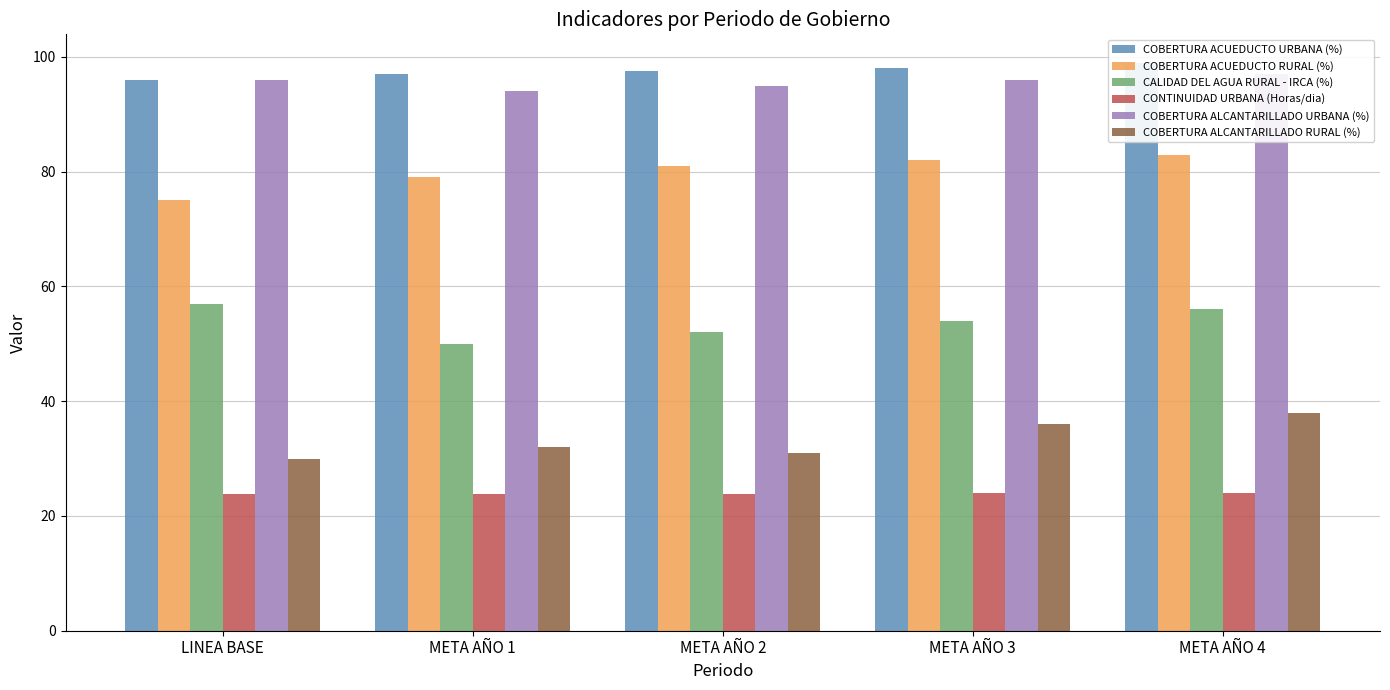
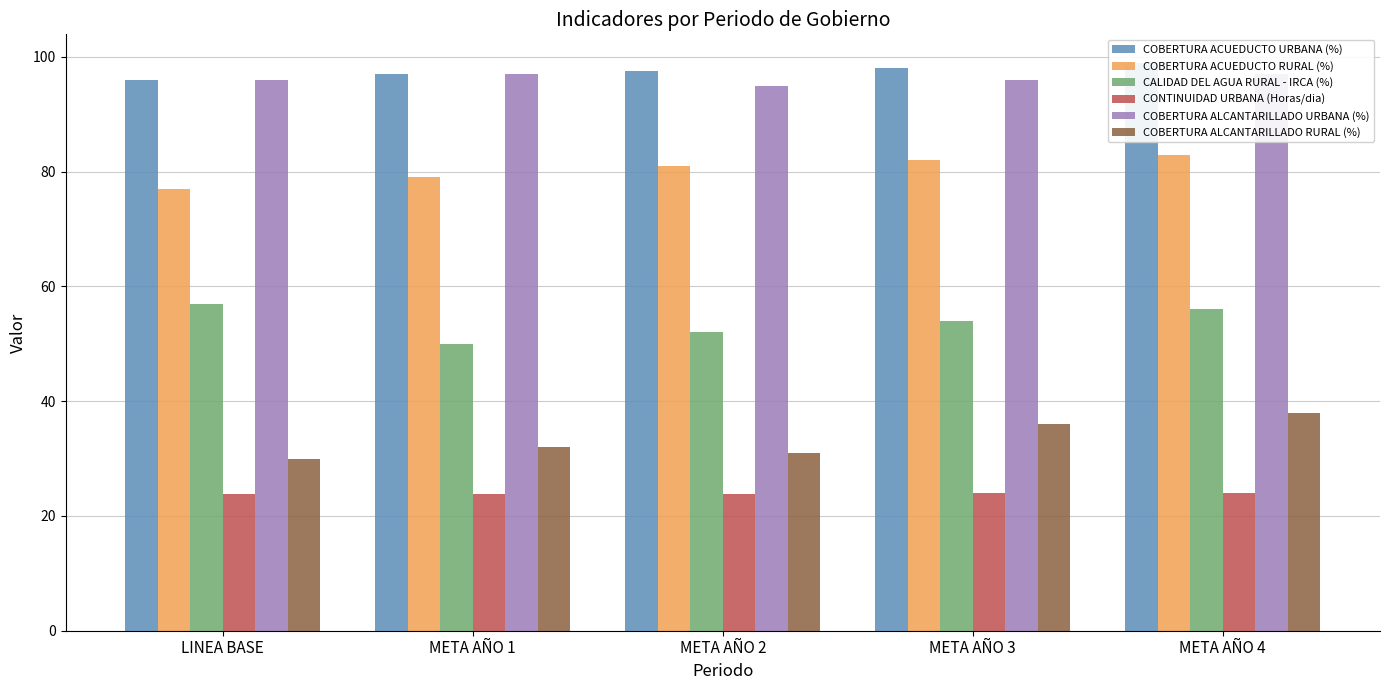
COBERTURA ACUEDUCTO RURAL (%), LINEA BASE: 75 -> 77
COBERTURA ALCANTARILLADO URBANA (%), META AÑO 1: 94 -> 97
